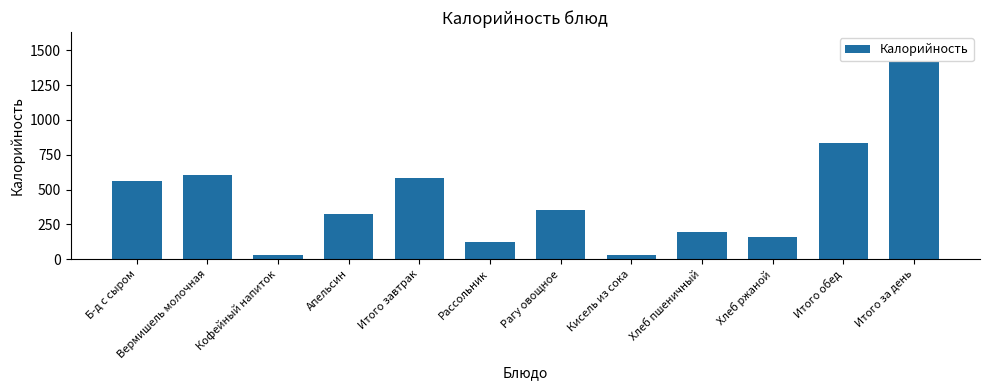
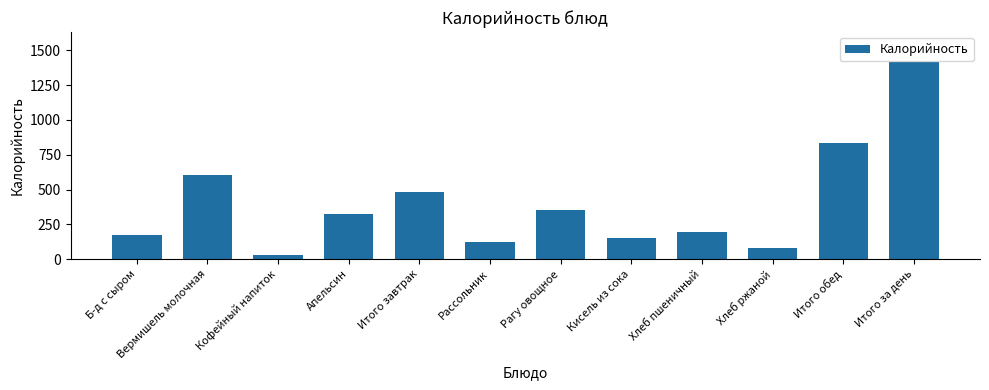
Б-д с сыром: 560 -> 170
Итого завтрак: 580 -> 490
Кисель из сока: 30 -> 160
Хлеб ржаной: 160 -> 80
